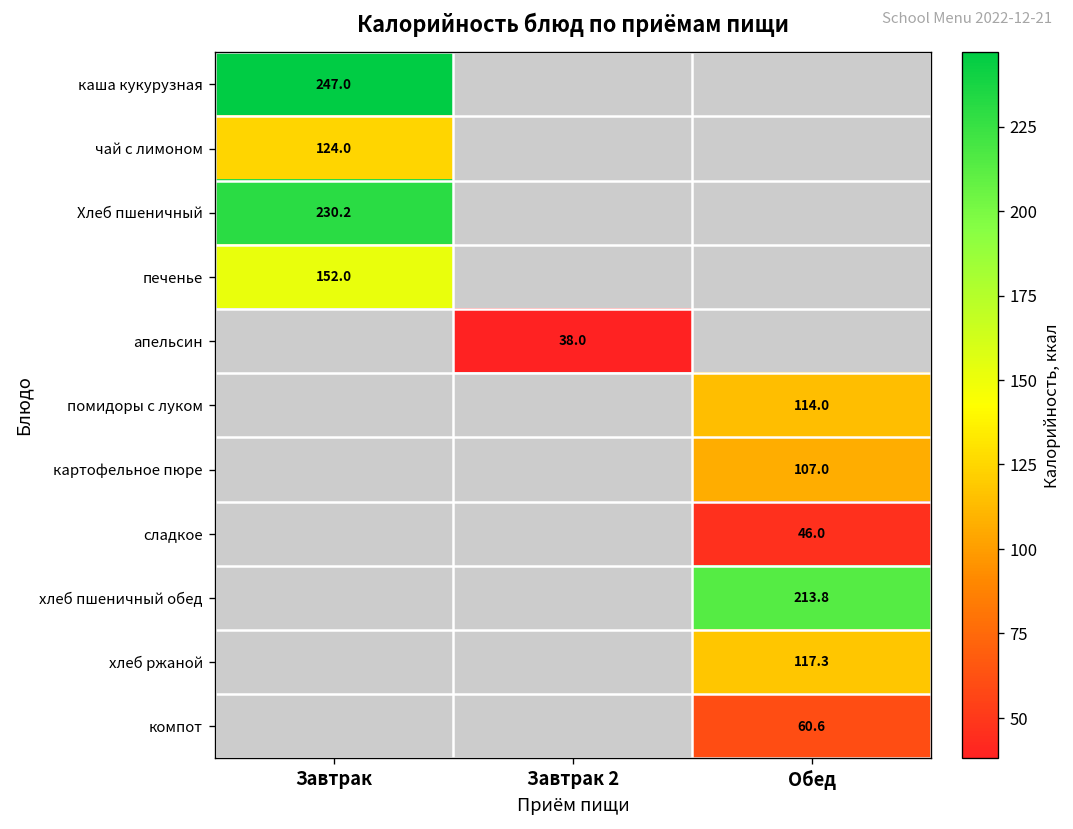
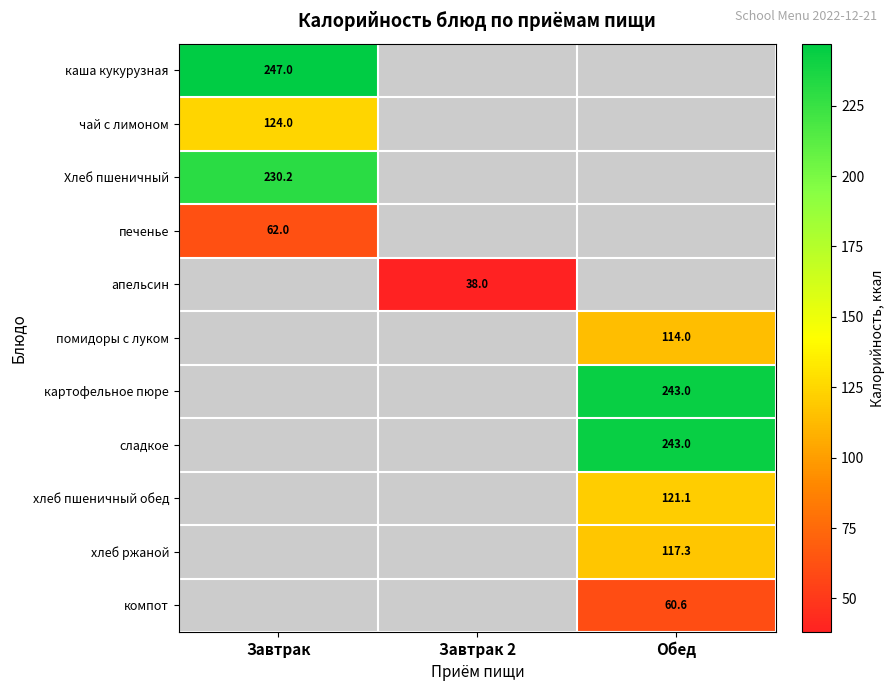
печенье, Завтрак: 152.0 -> 62.0
картофельное пюре, Обед: 107.0 -> 243.0
сладкое, Обед: 46.0 -> 243.0
хлеб пшеничный обед, Обед: 213.8 -> 121.1
